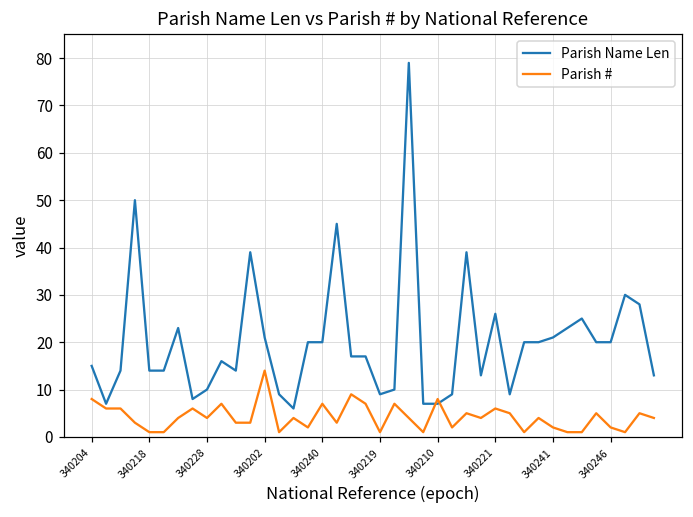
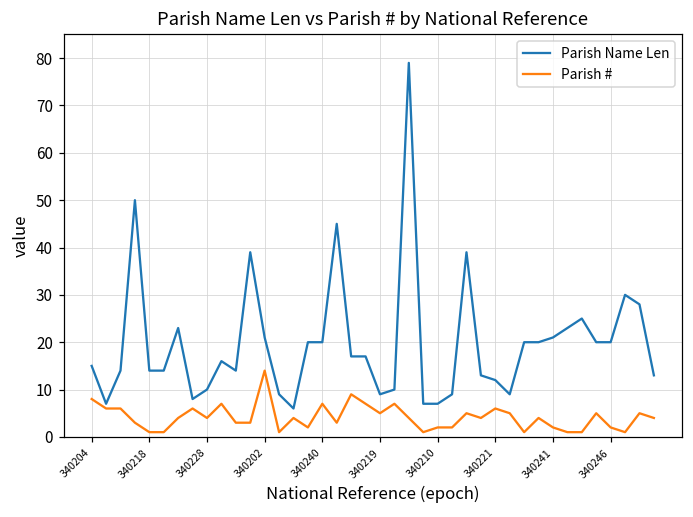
Parish #, 340219: 1 -> 5
Parish #, 340210: 8 -> 2
Parish Name Len, 340221: 26 -> 12
